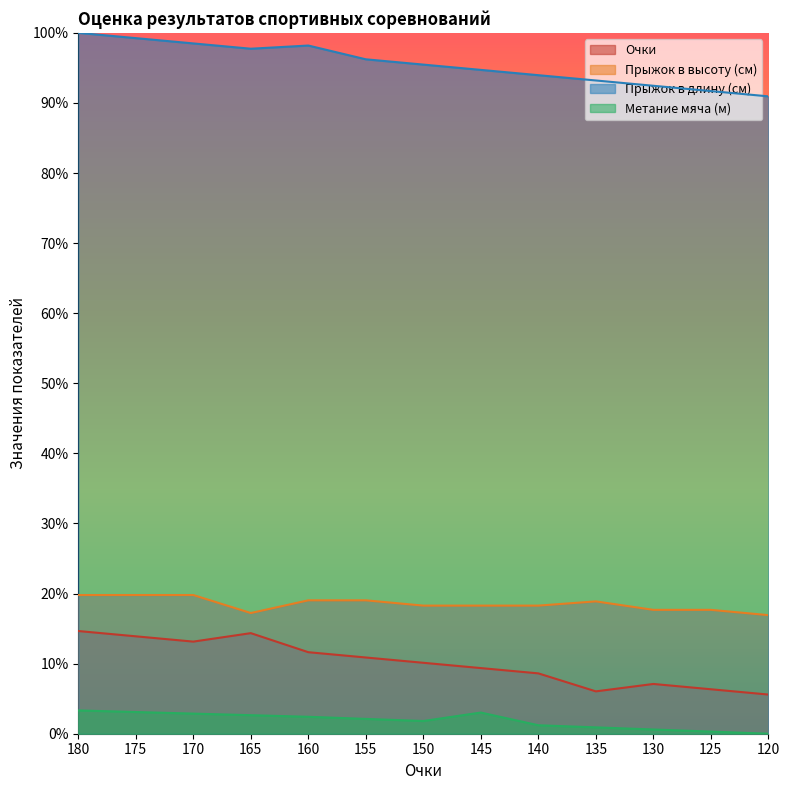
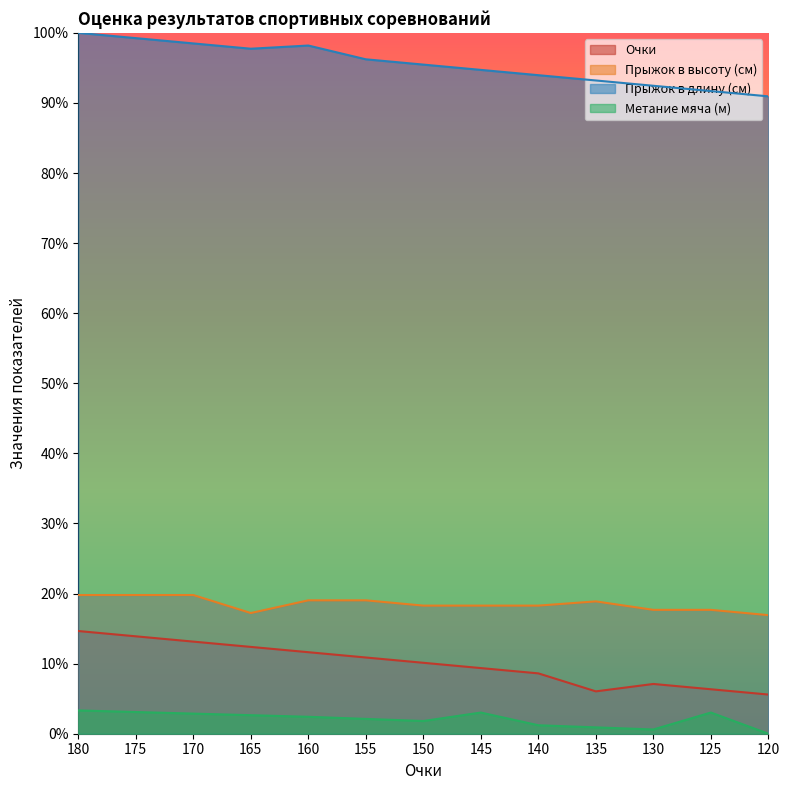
Очки, 165: 14% -> 12%
Метание мяча (м), 125: 0% -> 3%
